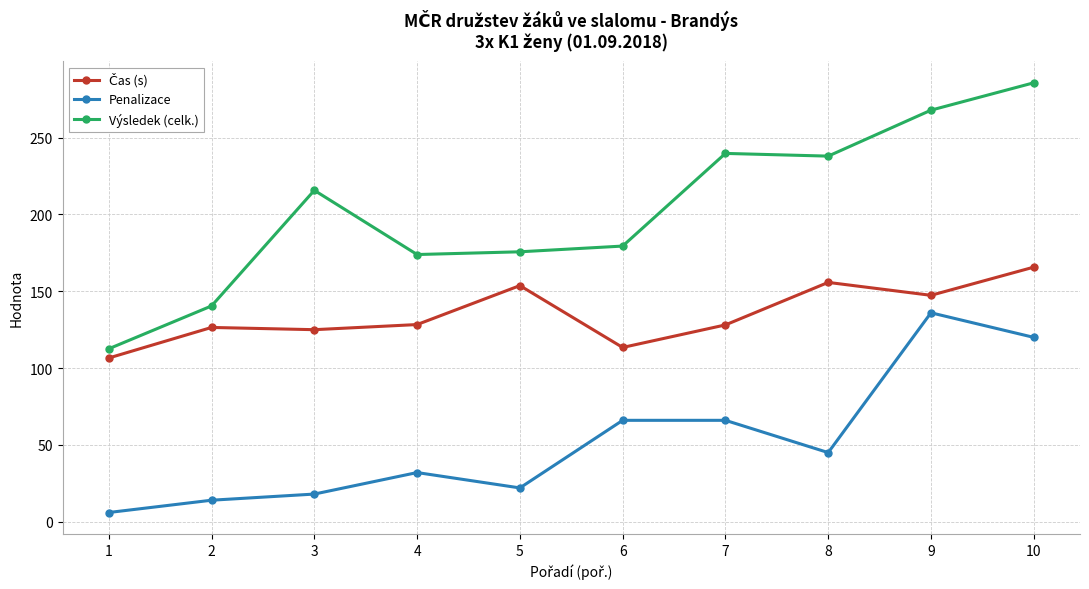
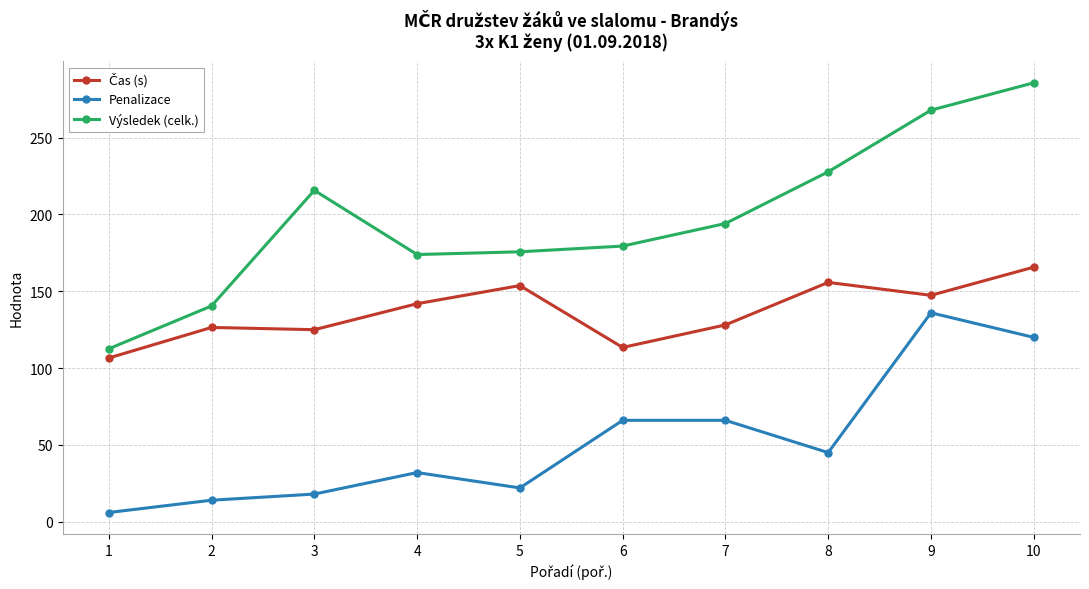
Čas (s), 4: 128 -> 142
Výsledek (celk.), 7: 240 -> 194
Výsledek (celk.), 8: 238 -> 228
